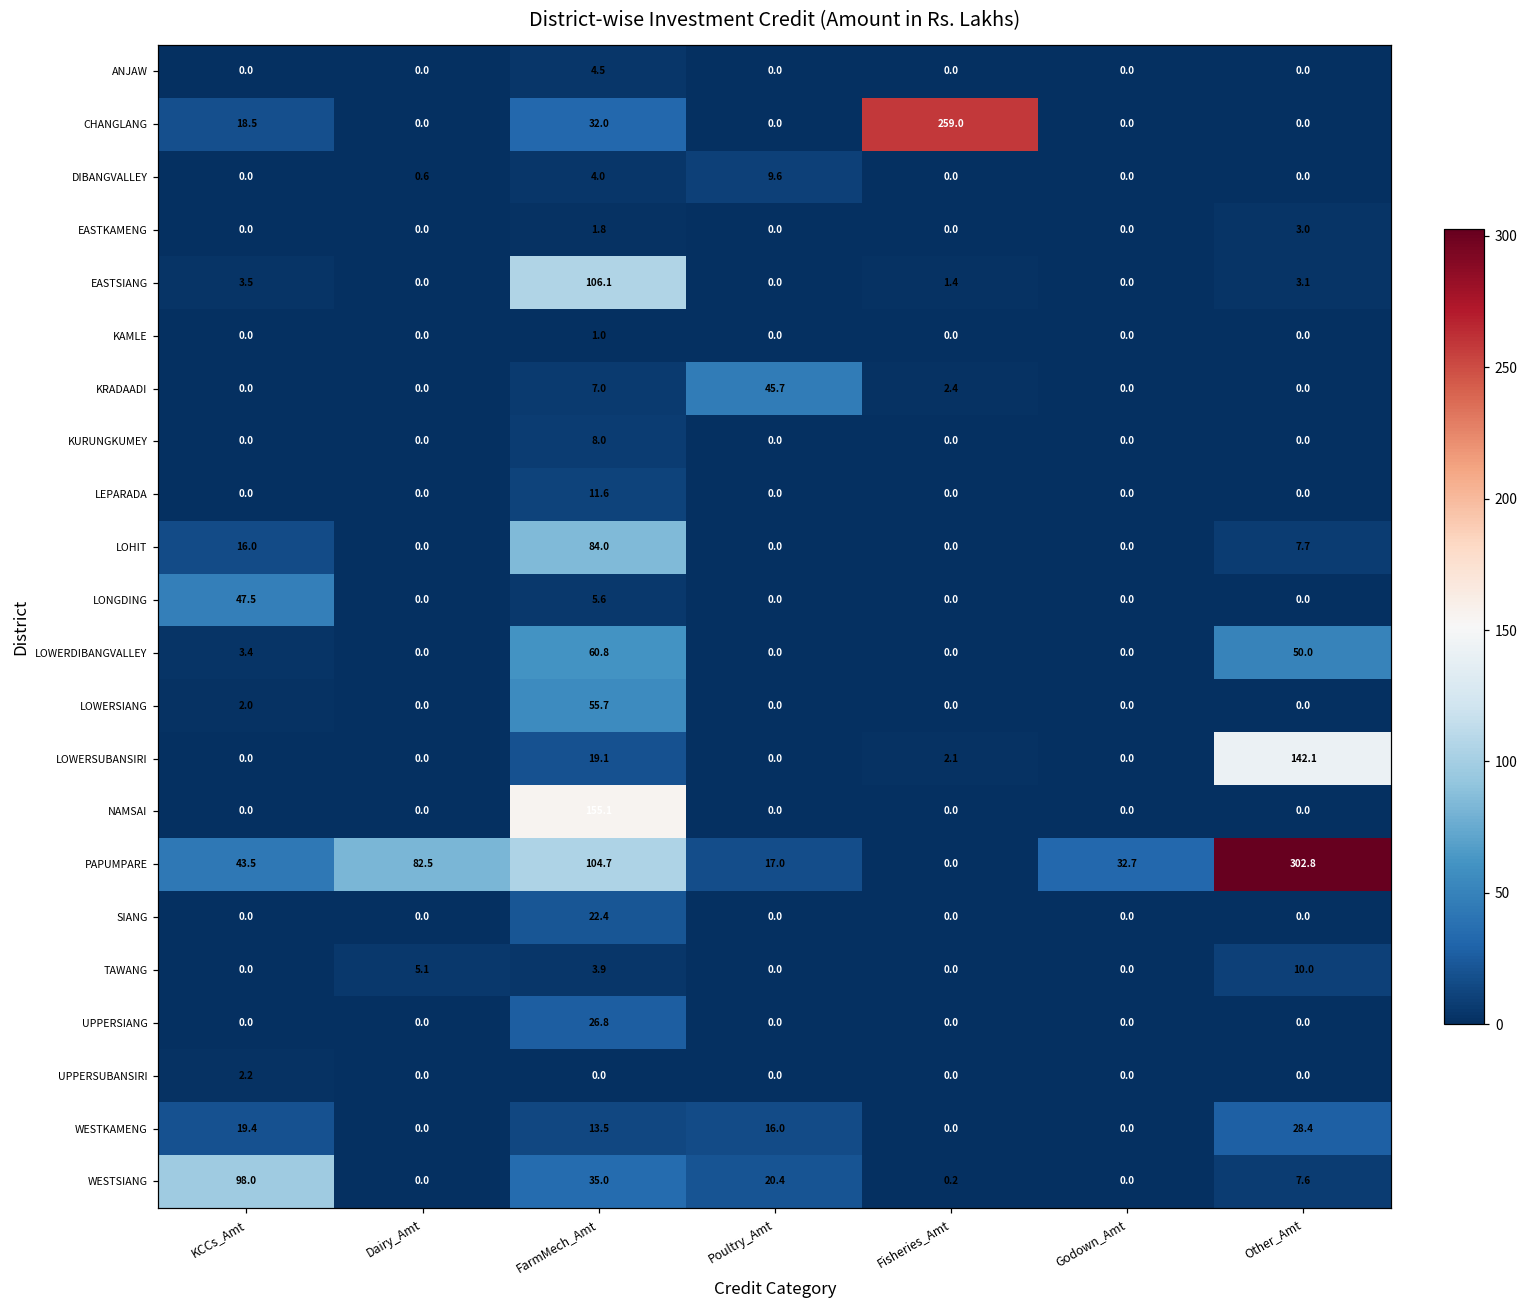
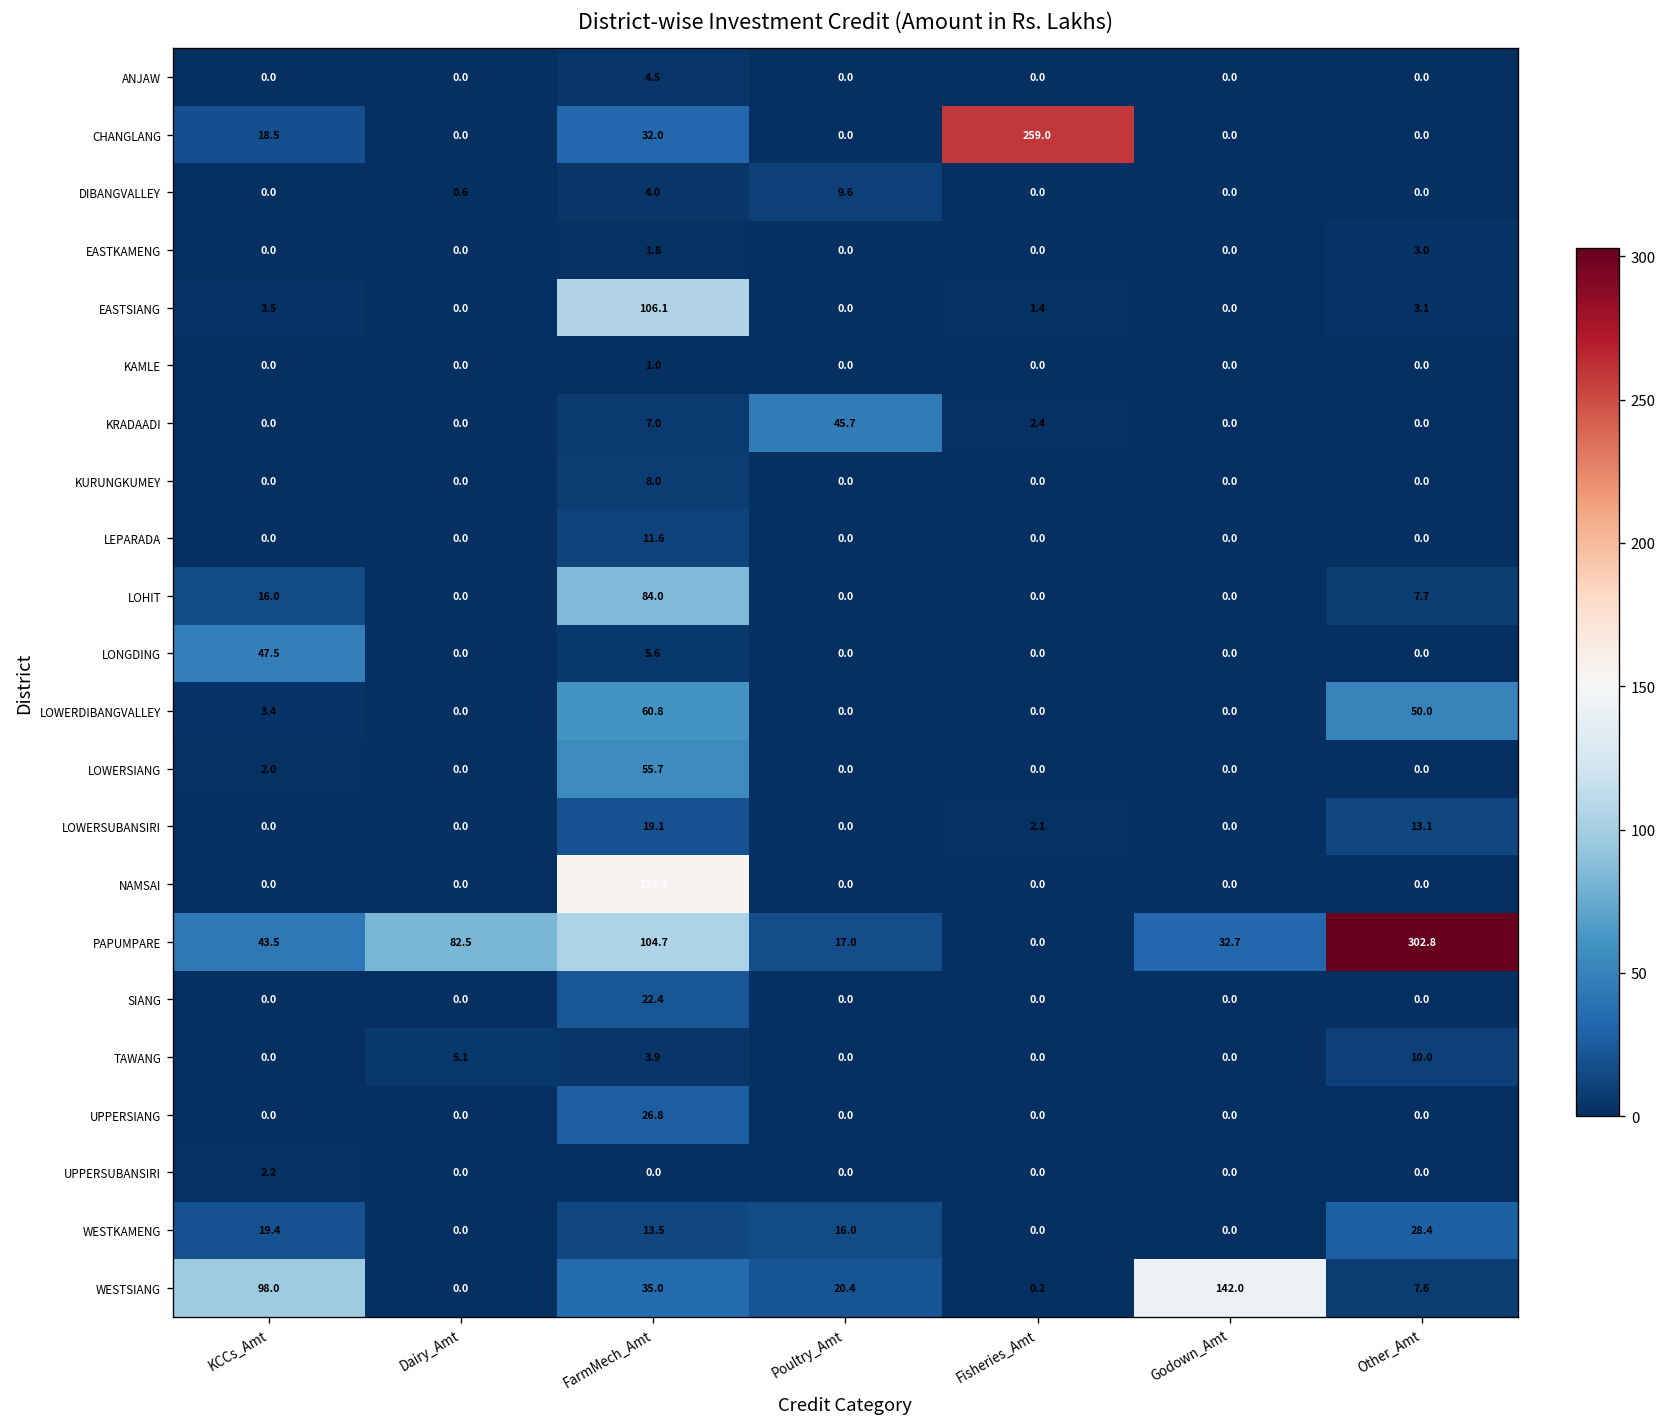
LOWERSUBANSIRI, Other_Amt: 142.1 -> 13.1
WESTSIANG, Godown_Amt: 0.0 -> 142.0
